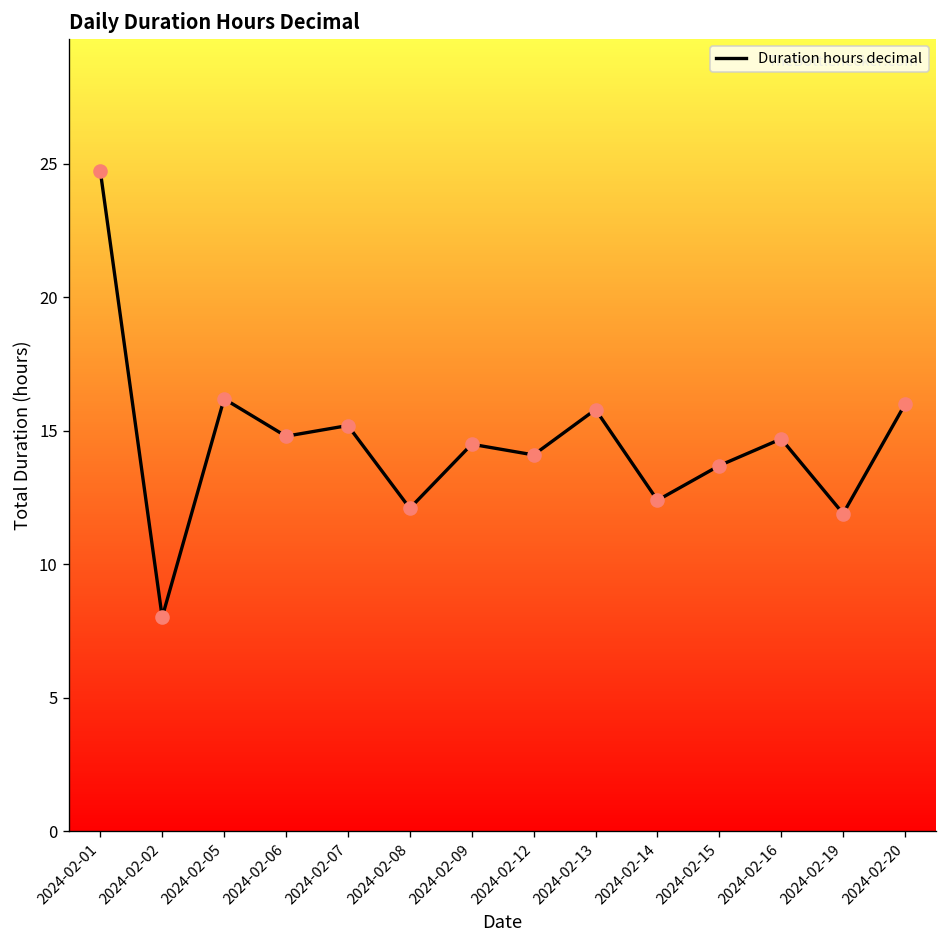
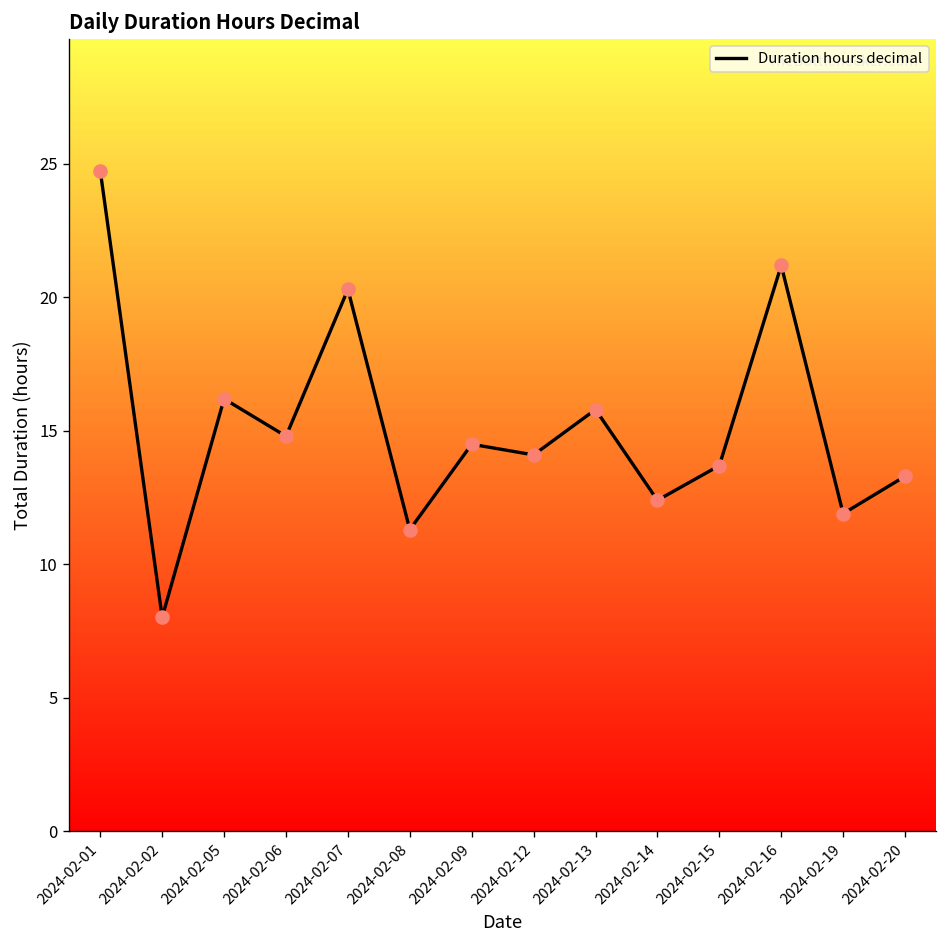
2024-02-07: 15.2 -> 20.3
2024-02-08: 12.1 -> 11.3
2024-02-16: 14.7 -> 21.2
2024-02-20: 16.0 -> 13.3
